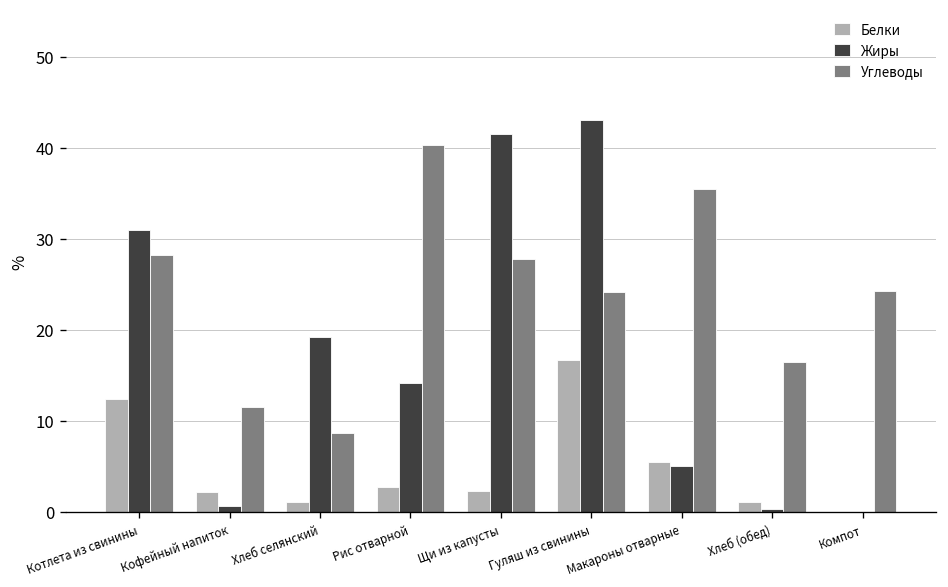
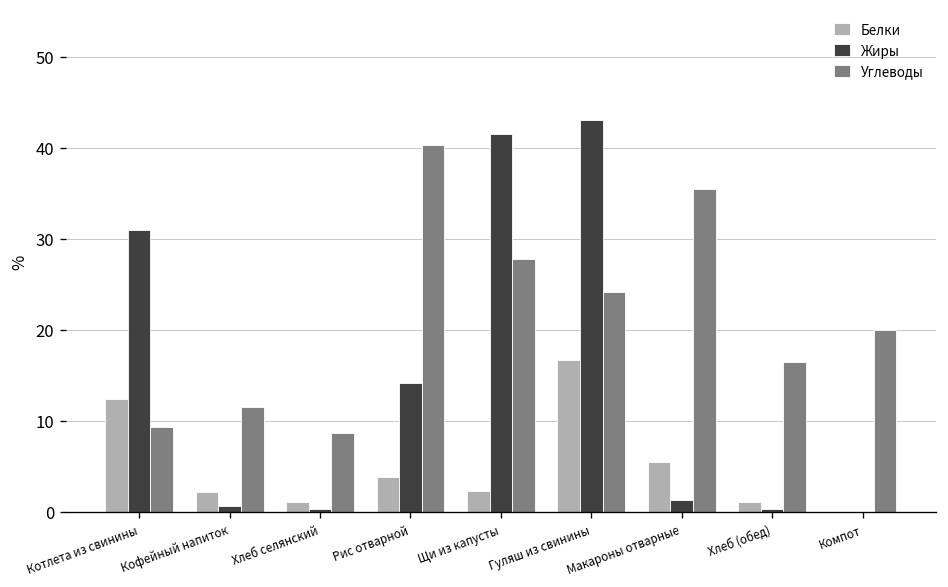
Углеводы, Котлета из свинины: 28 -> 9
Жиры, Хлеб селянский: 19 -> 0
Белки, Рис отварной: 3 -> 4
Жиры, Макароны отварные: 5 -> 1
Углеводы, Компот: 24 -> 20
